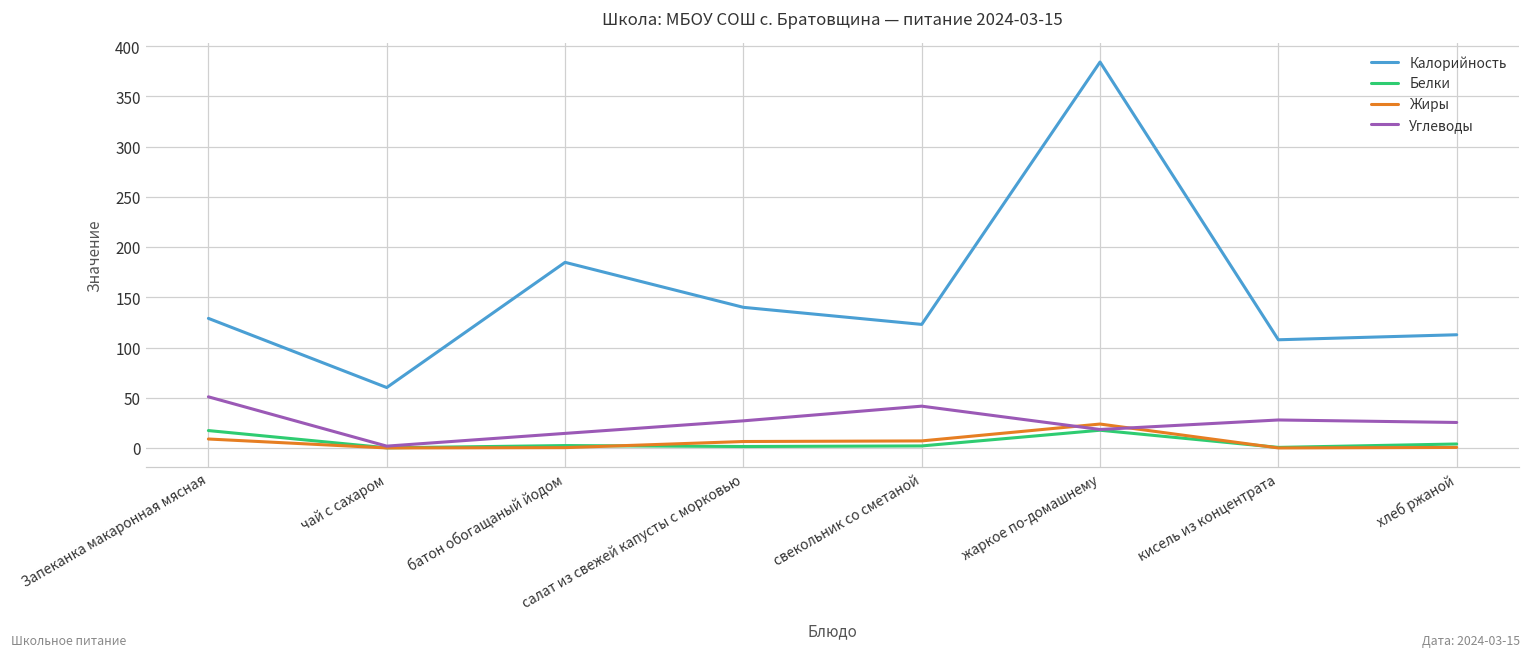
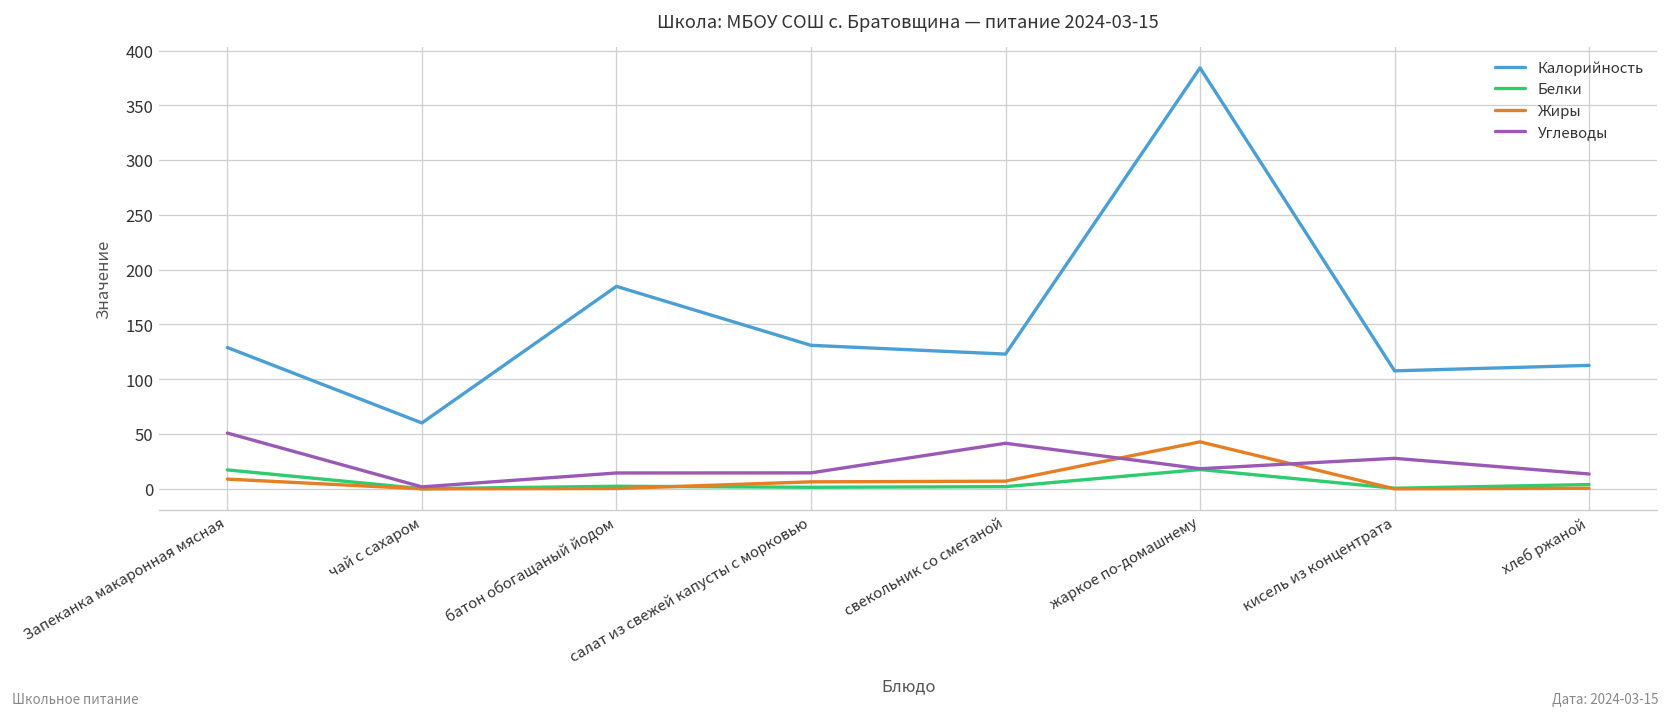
Калорийность, салат из свежей капусты с морковью: 140 -> 130
Углеводы, салат из свежей капусты с морковью: 30 -> 10
Жиры, жаркое по-домашнему: 20 -> 40
Углеводы, хлеб ржаной: 30 -> 10
